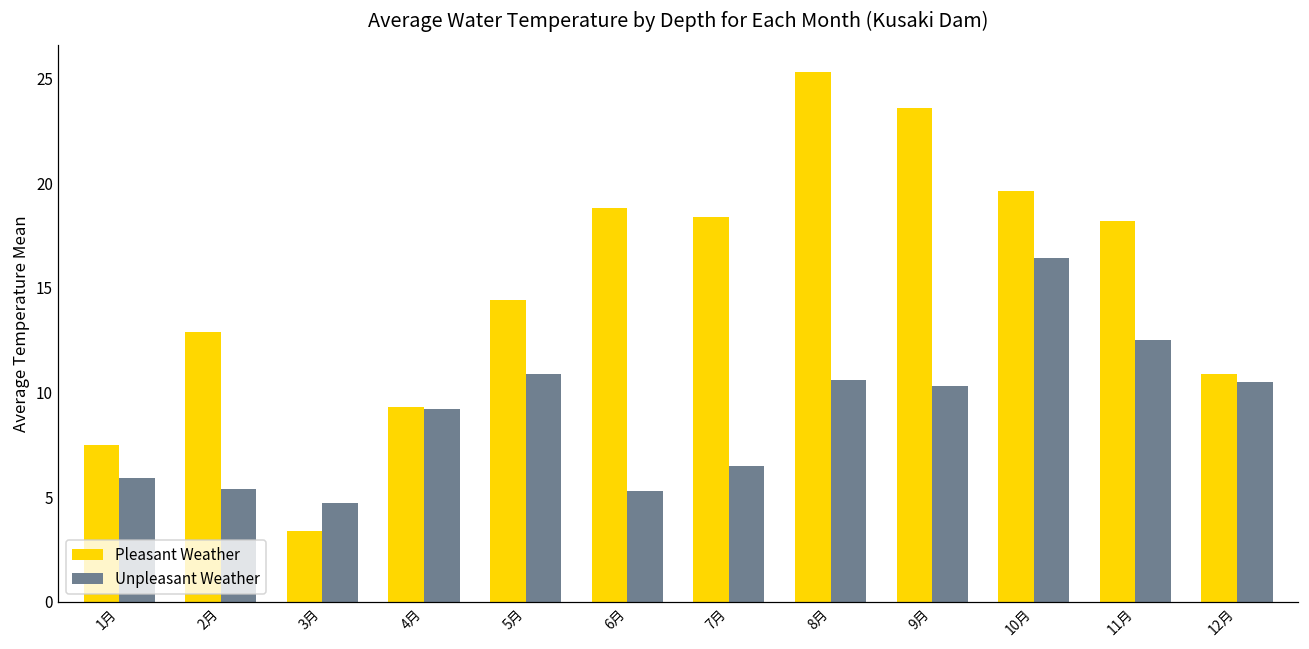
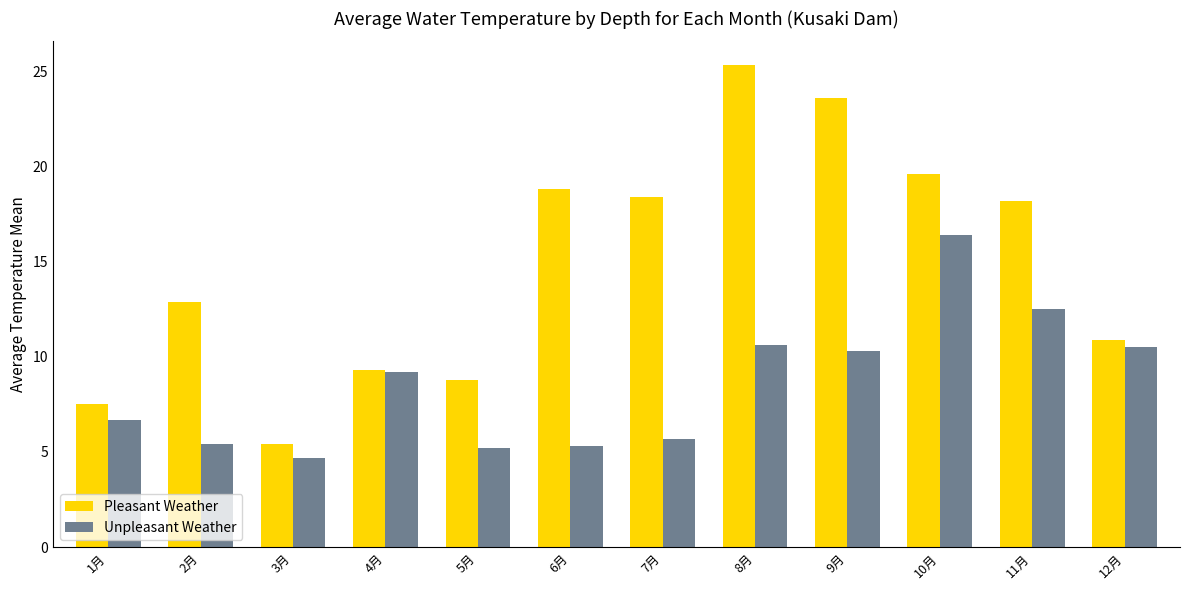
Unpleasant Weather, 1月: 5.9 -> 6.7
Pleasant Weather, 3月: 3.4 -> 5.4
Pleasant Weather, 5月: 14.4 -> 8.8
Unpleasant Weather, 5月: 10.9 -> 5.2
Unpleasant Weather, 7月: 6.5 -> 5.7
